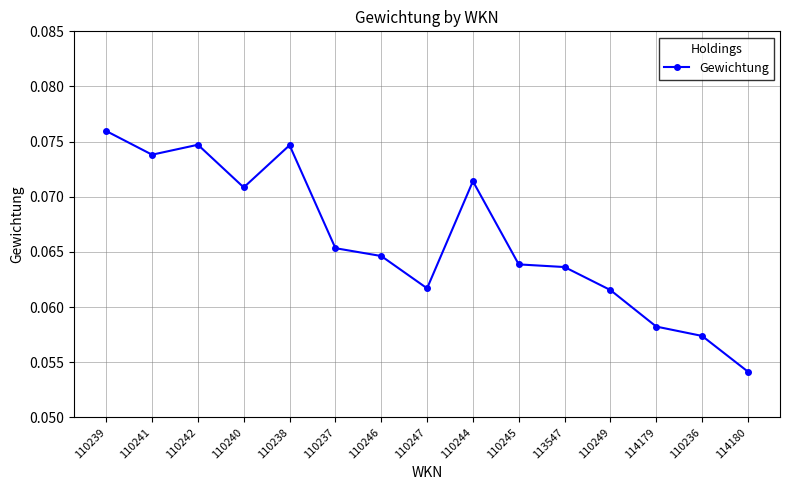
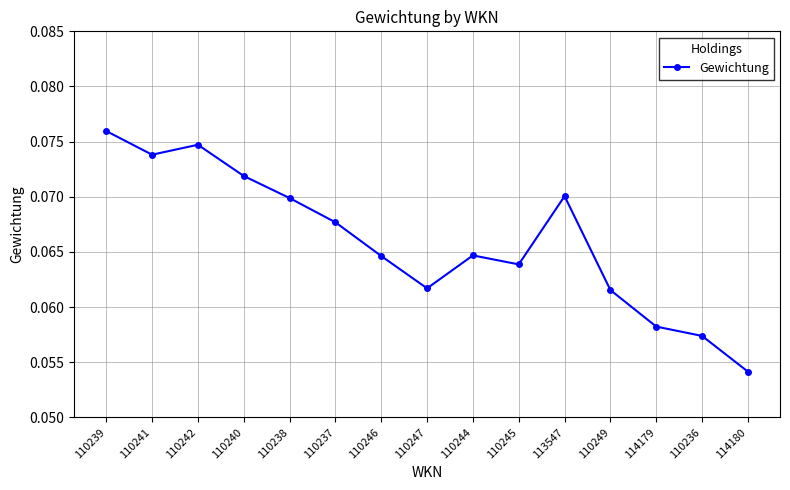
110240: 0.0708 -> 0.0719
110238: 0.0747 -> 0.0699
110237: 0.0653 -> 0.0677
110244: 0.0714 -> 0.0647
113547: 0.0636 -> 0.0701
